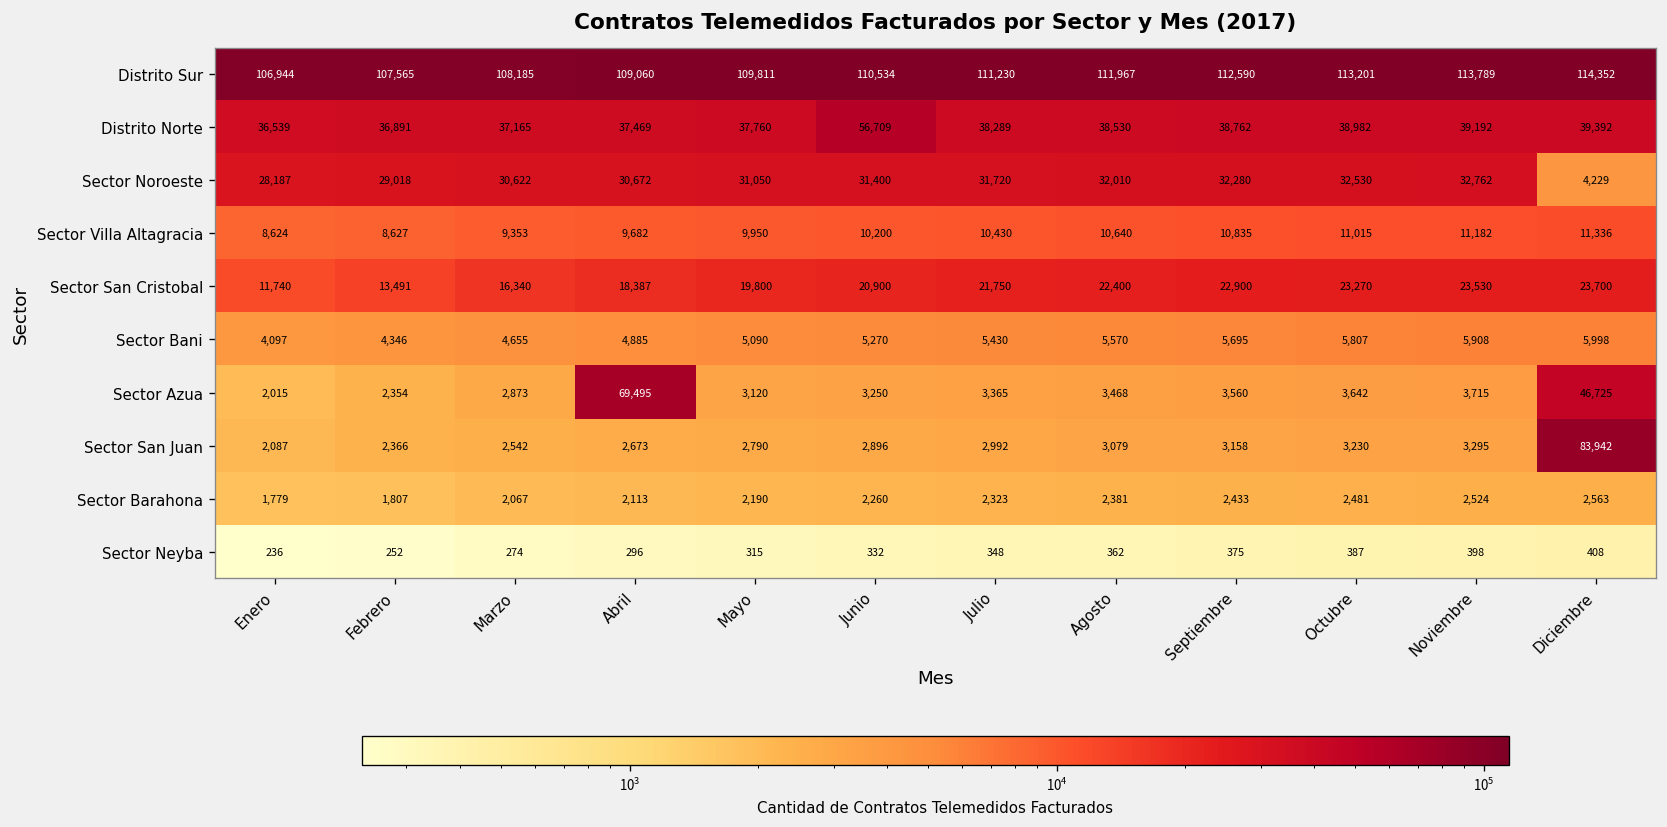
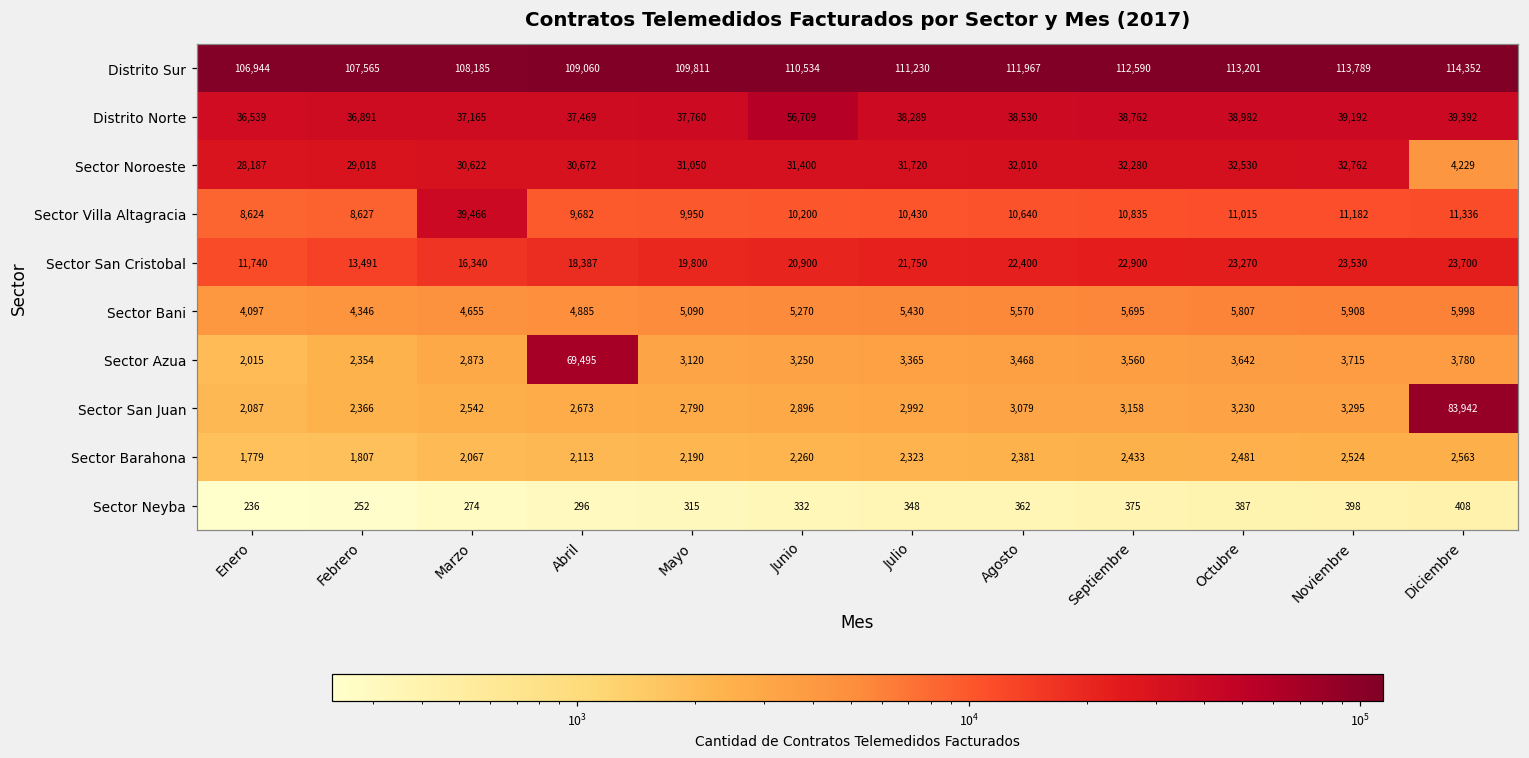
Sector Villa Altagracia, Marzo: 9,353 -> 39,466
Sector Azua, Diciembre: 46,725 -> 3,780
